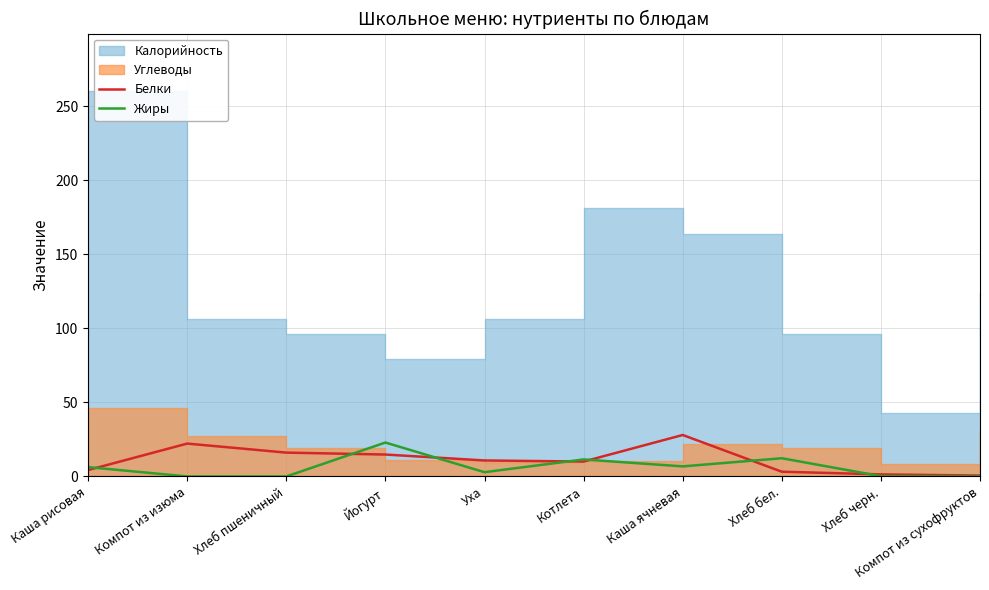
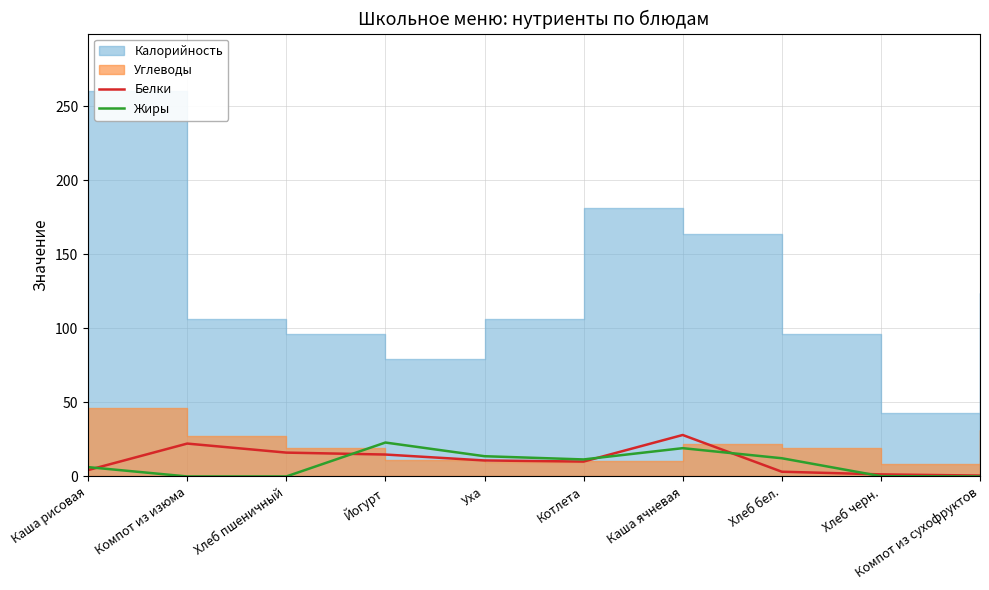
Жиры, Уха: 3 -> 14
Жиры, Каша ячневая: 7 -> 19
